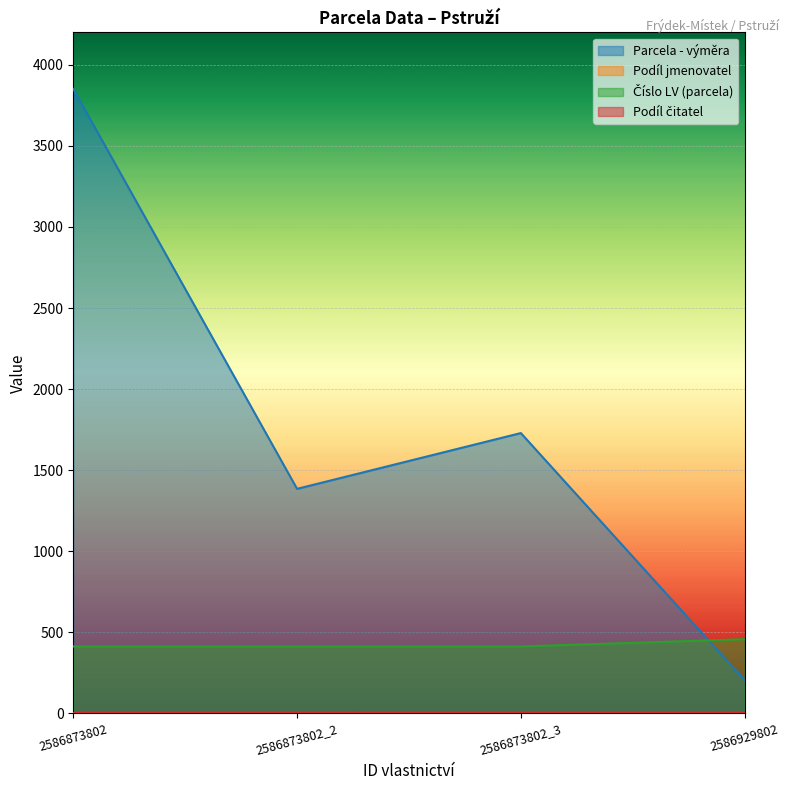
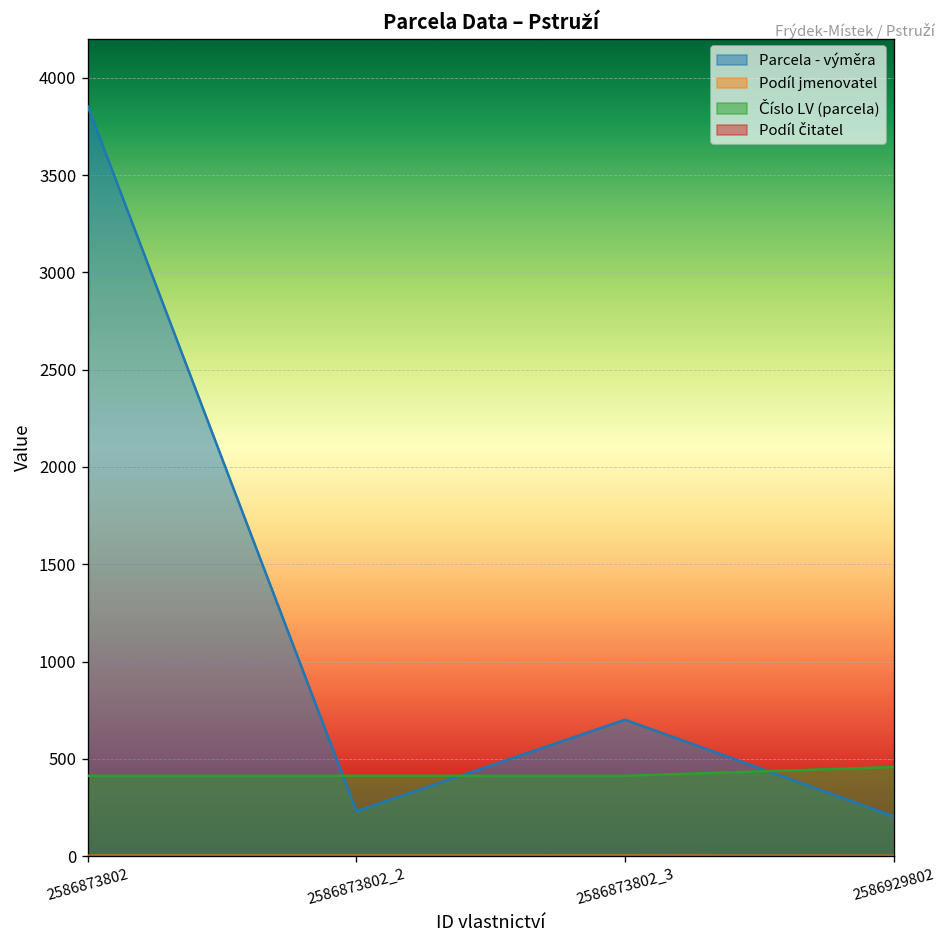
Parcela - výměra, 2586873802_2: 1390 -> 230
Parcela - výměra, 2586873802_3: 1730 -> 700
